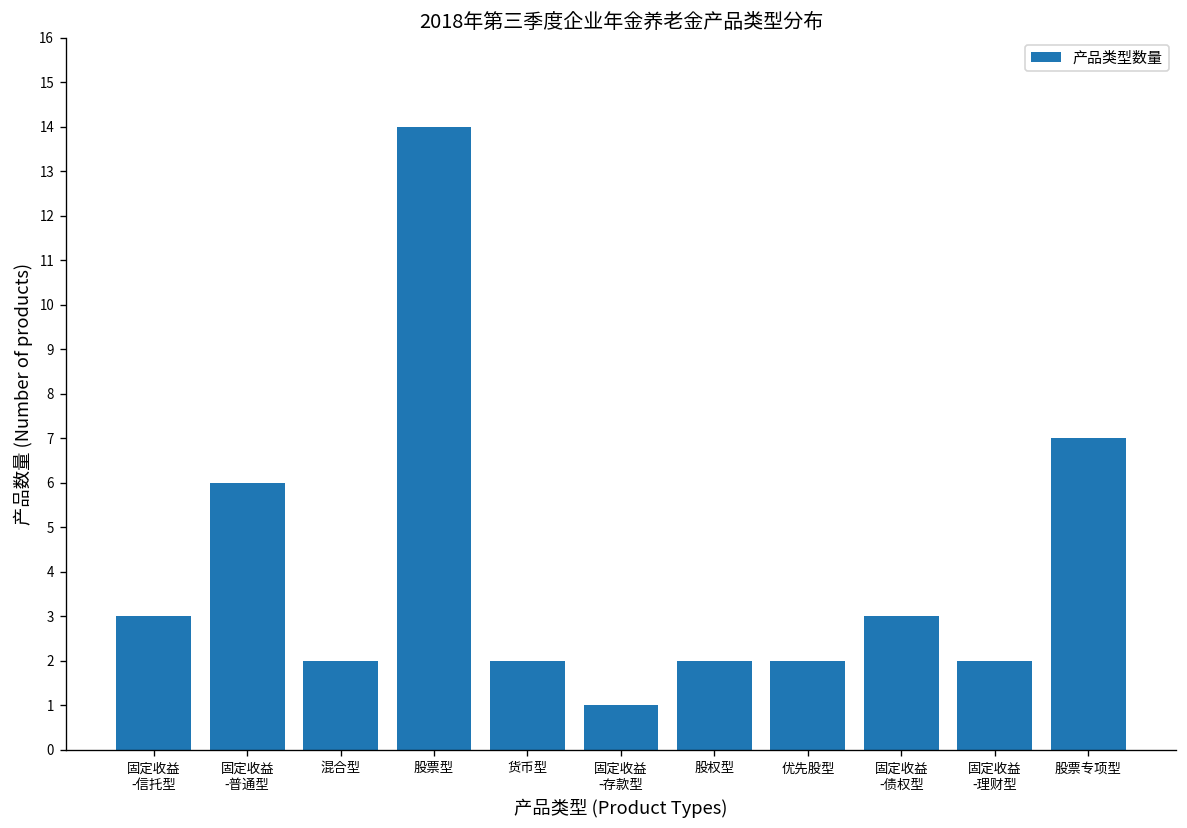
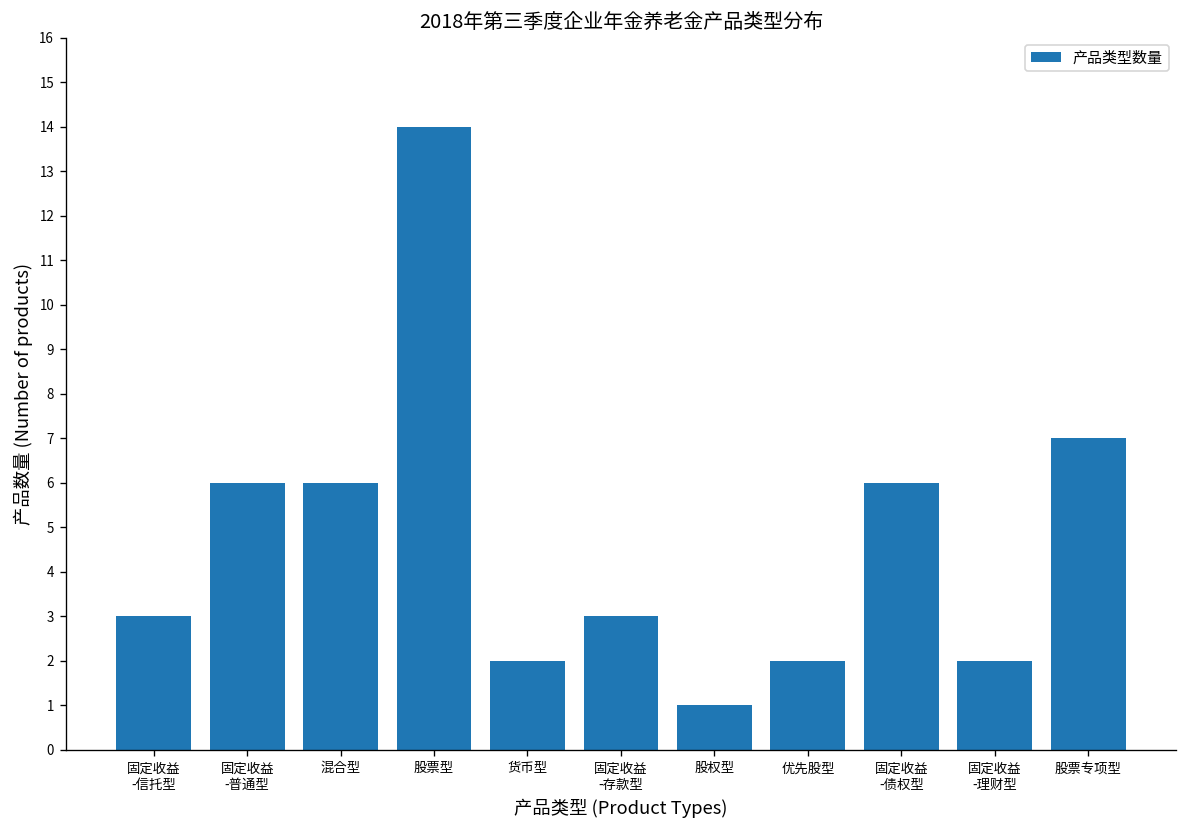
混合型: 2 -> 6
固定收益 -存款型: 1 -> 3
股权型: 2 -> 1
固定收益 -债权型: 3 -> 6
